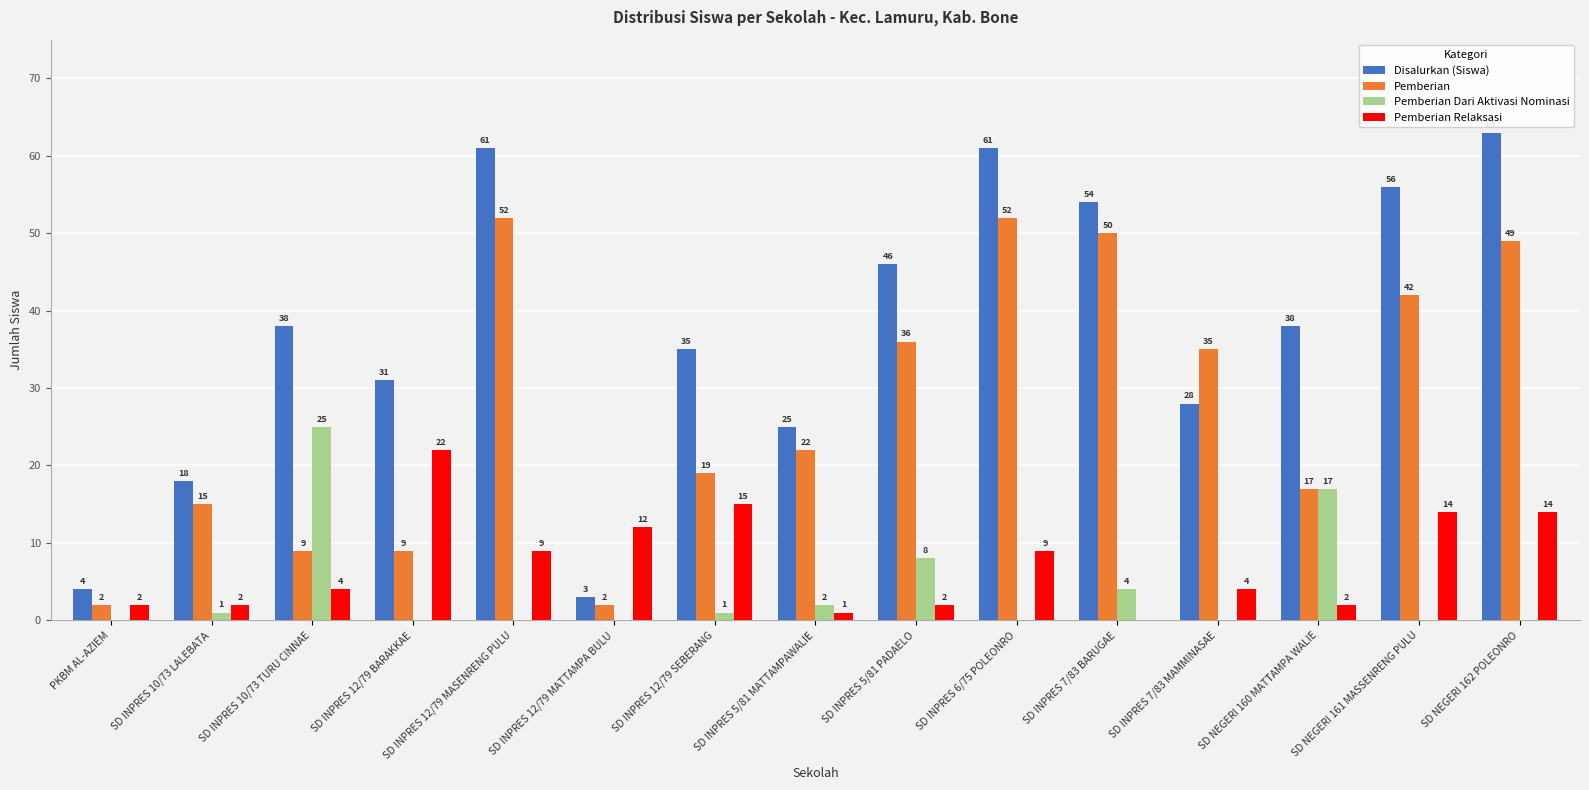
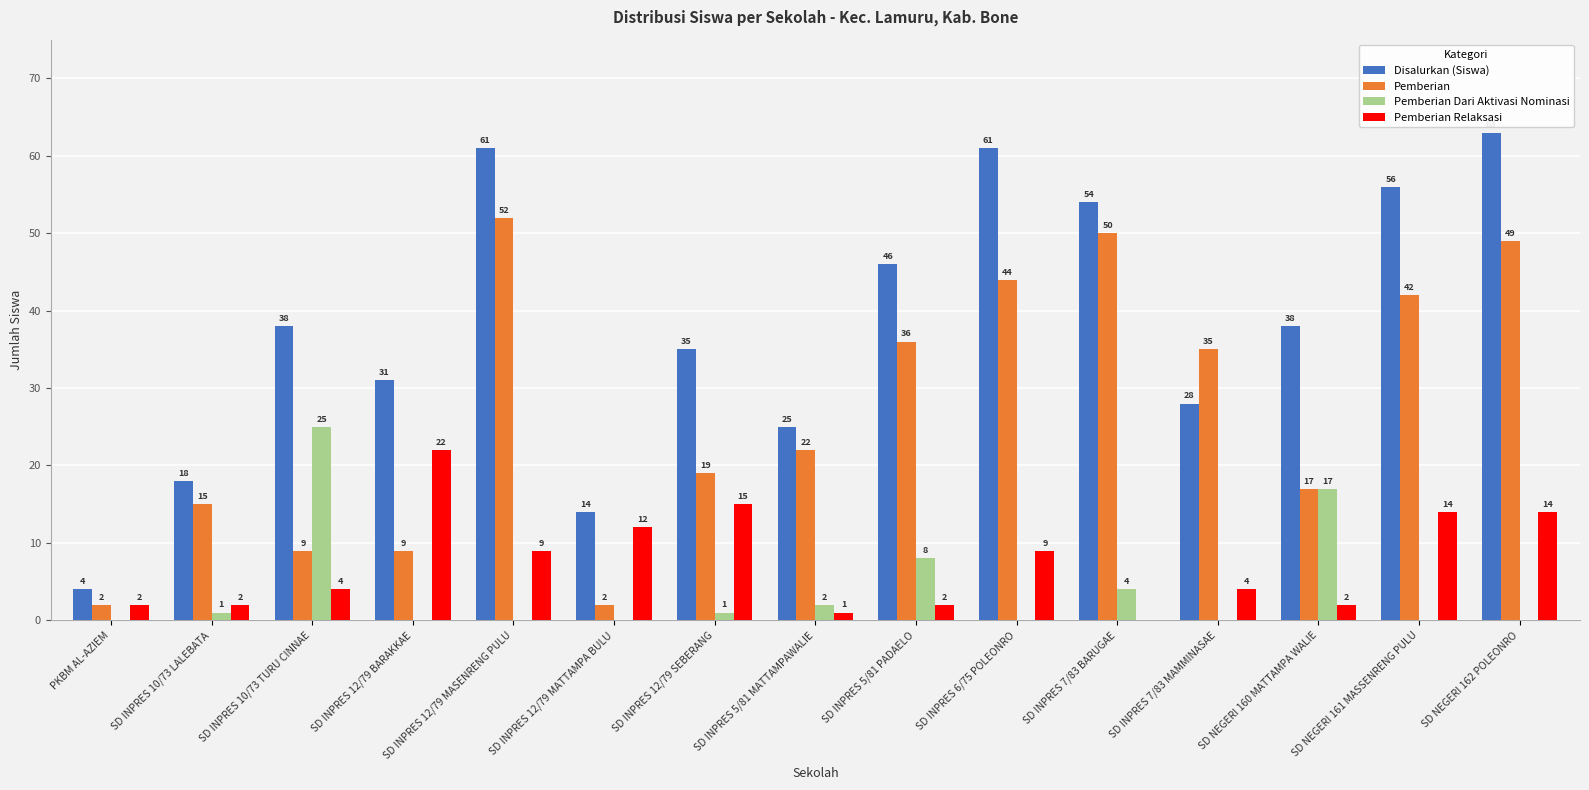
Disalurkan (Siswa), SD INPRES 12/79 MATTAMPA BULU: 3 -> 14
Pemberian, SD INPRES 6/75 POLEONRO: 52 -> 44
